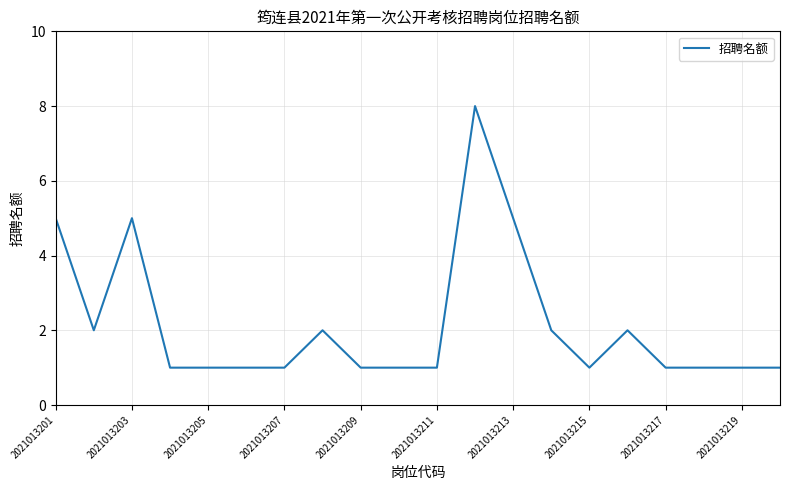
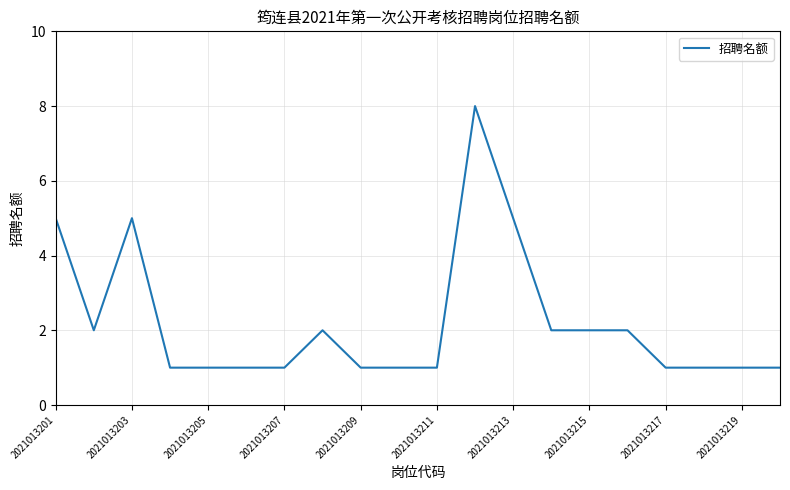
2021013215: 1 -> 2
